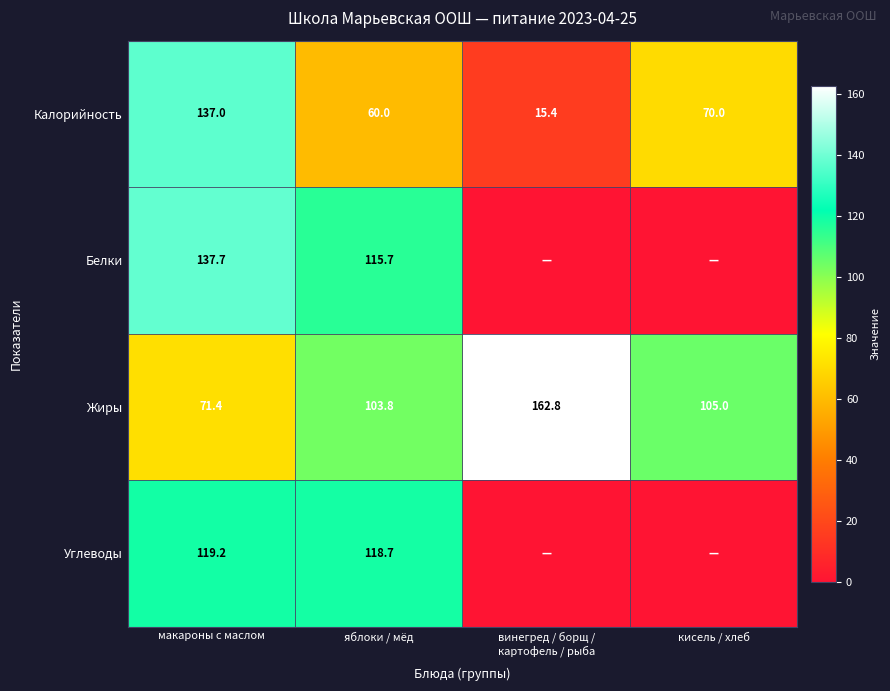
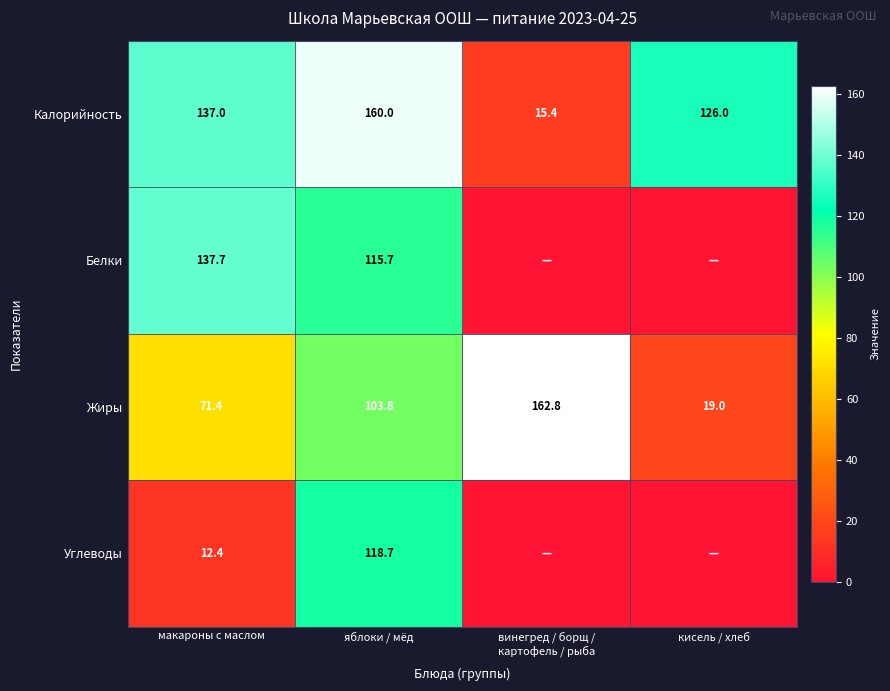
Калорийность, яблоки / мёд: 60.0 -> 160.0
Калорийность, кисель / хлеб: 70.0 -> 126.0
Жиры, кисель / хлеб: 105.0 -> 19.0
Углеводы, макароны с маслом: 119.2 -> 12.4
